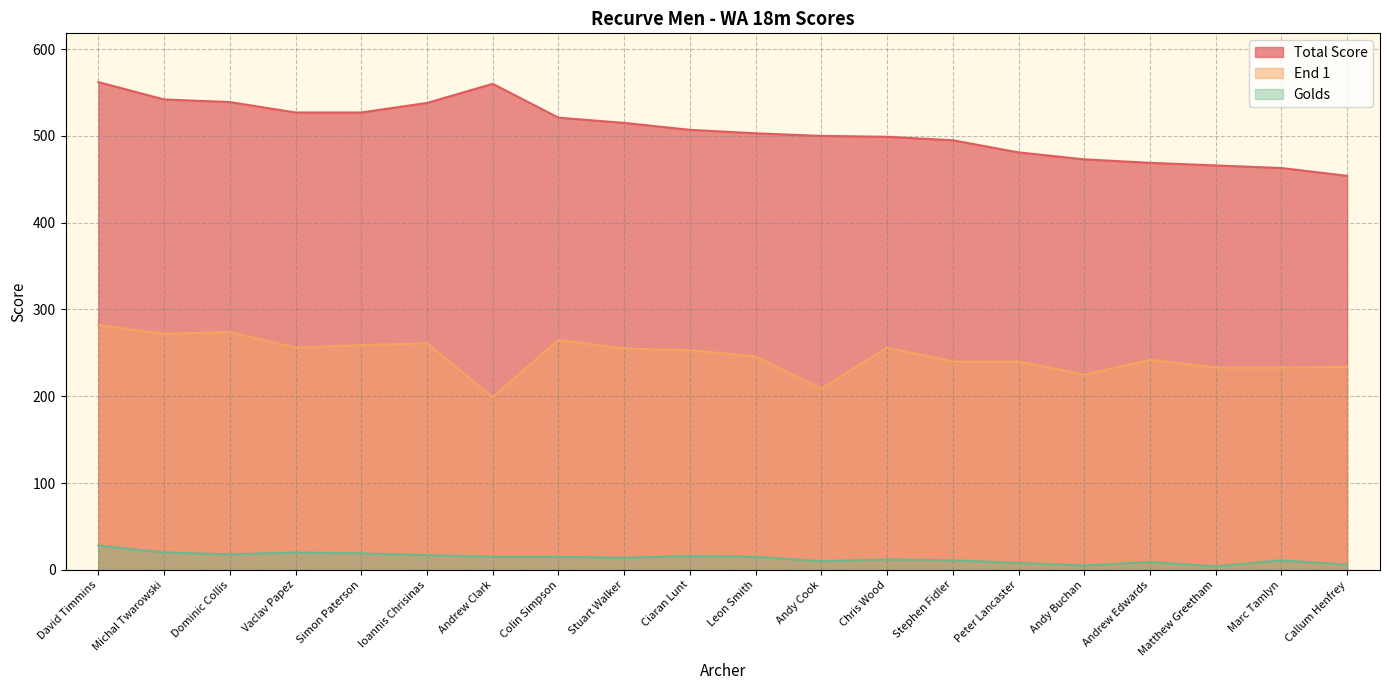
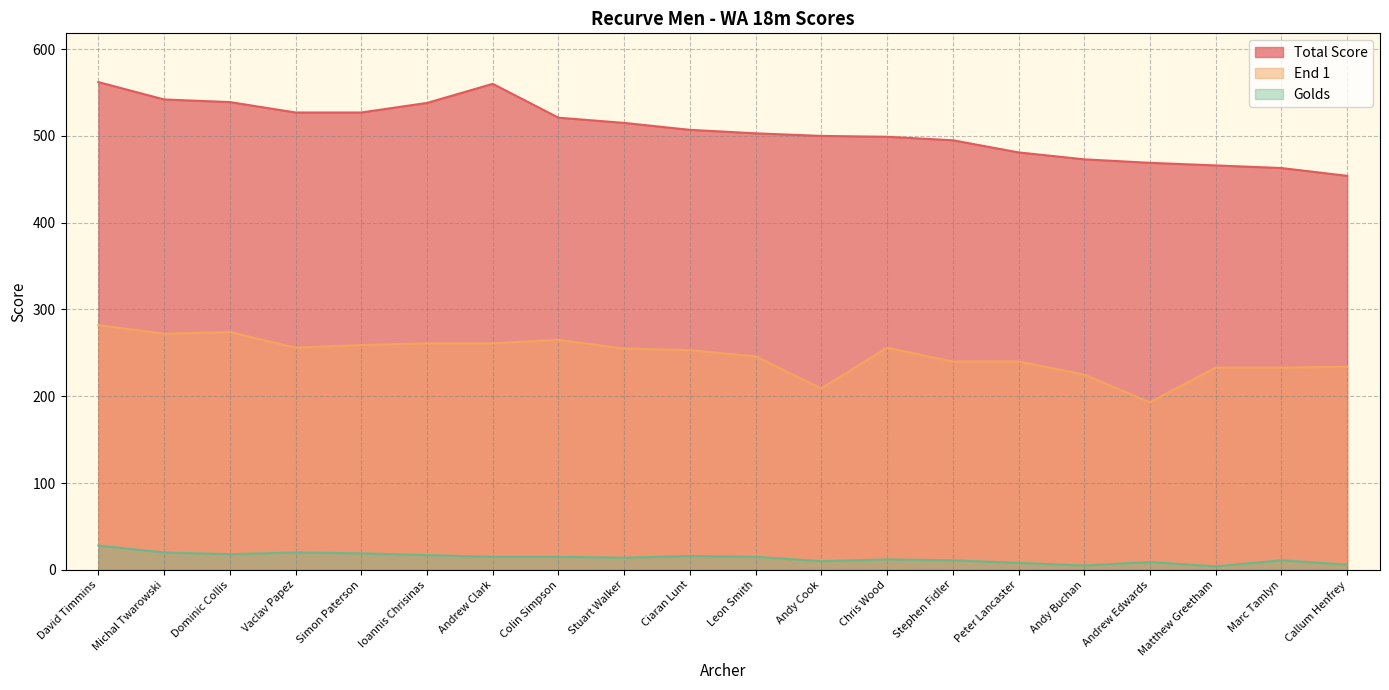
End 1, Andrew Clark: 200 -> 260
End 1, Andrew Edwards: 240 -> 190
